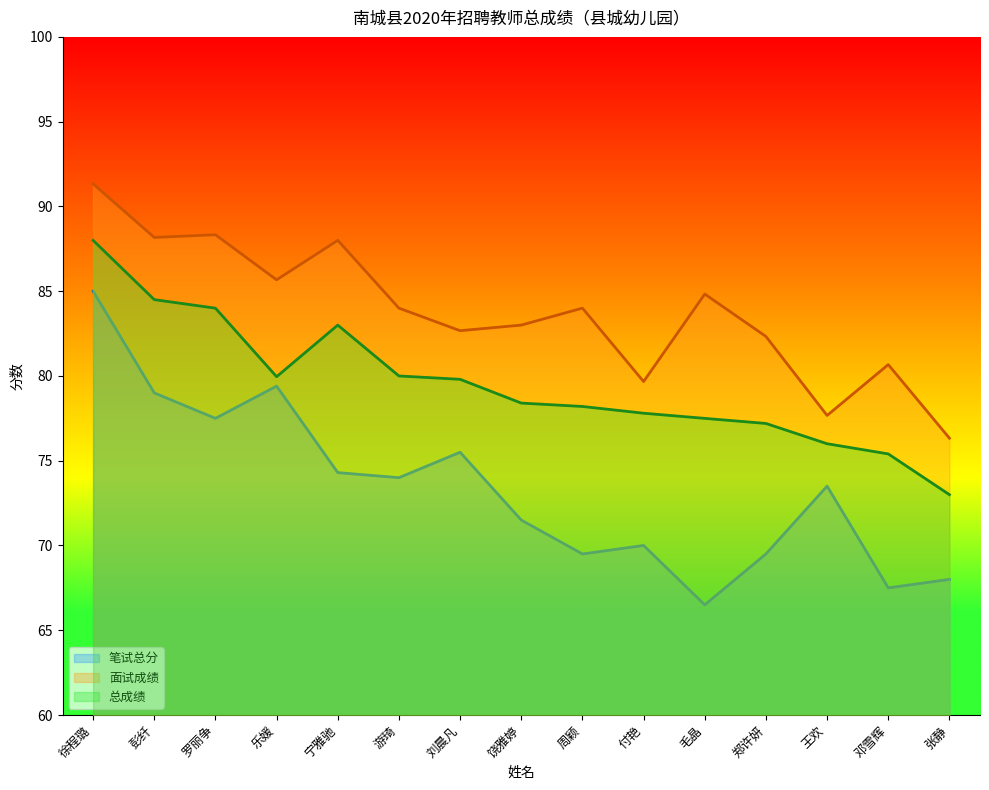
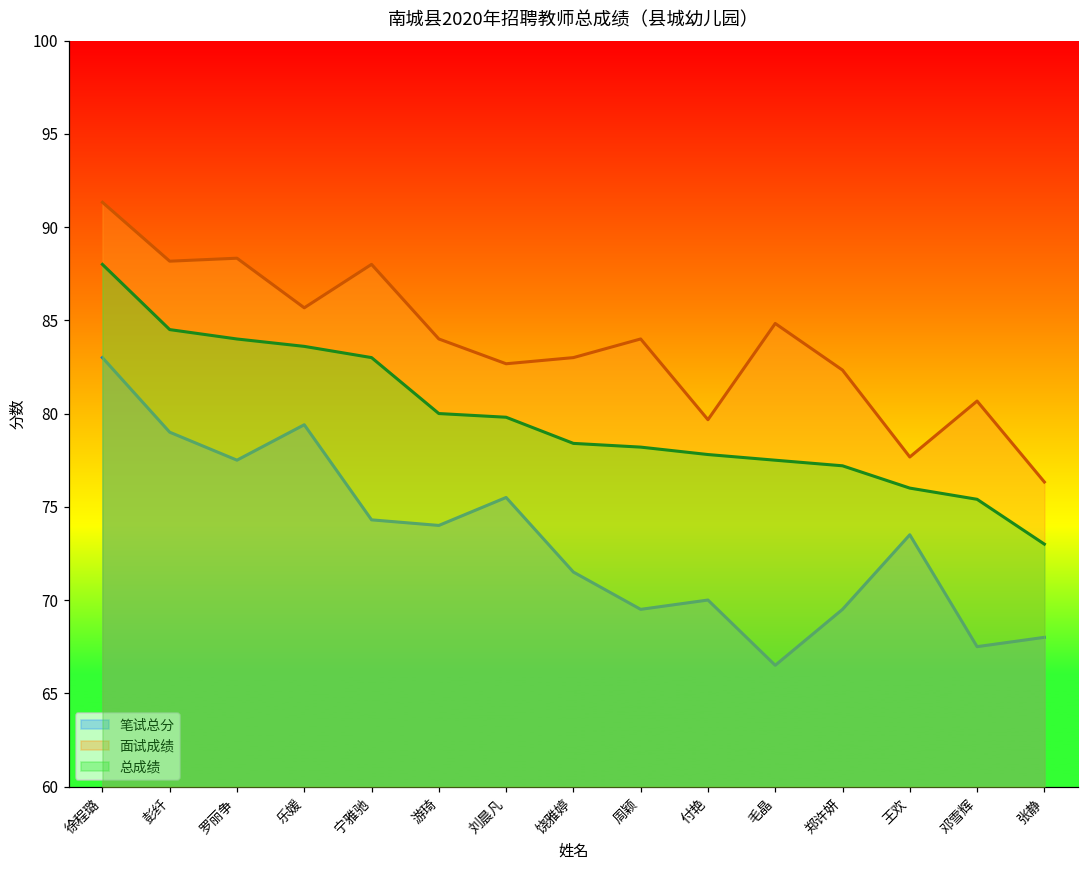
笔试总分, 徐程璐: 85 -> 83
总成绩, 乐媛: 80.0 -> 83.6
